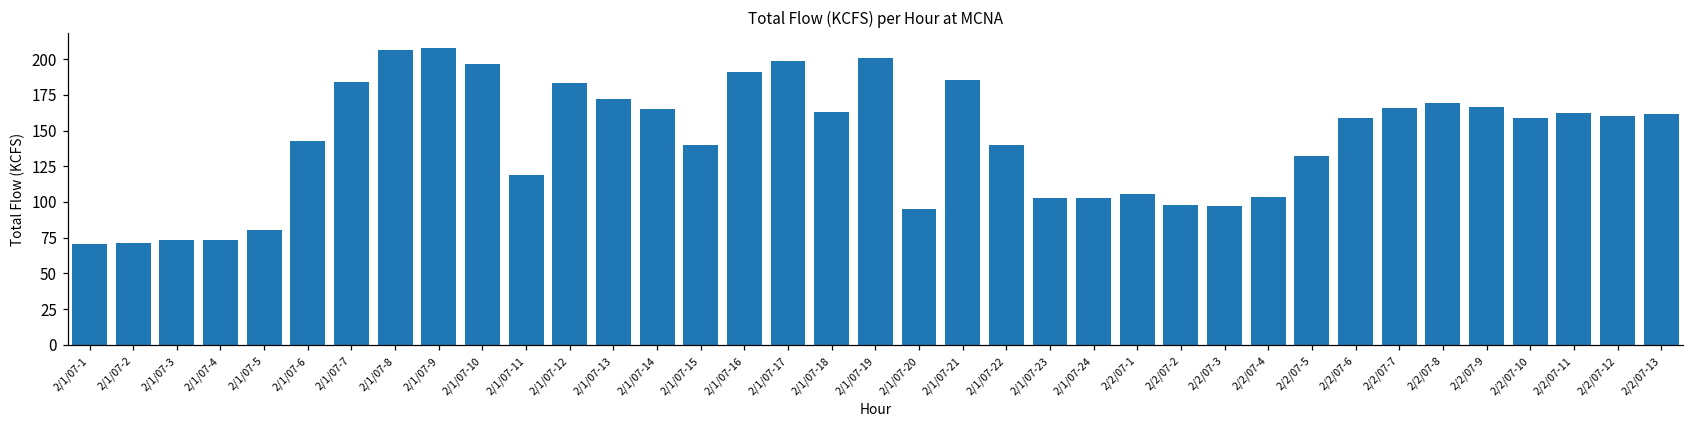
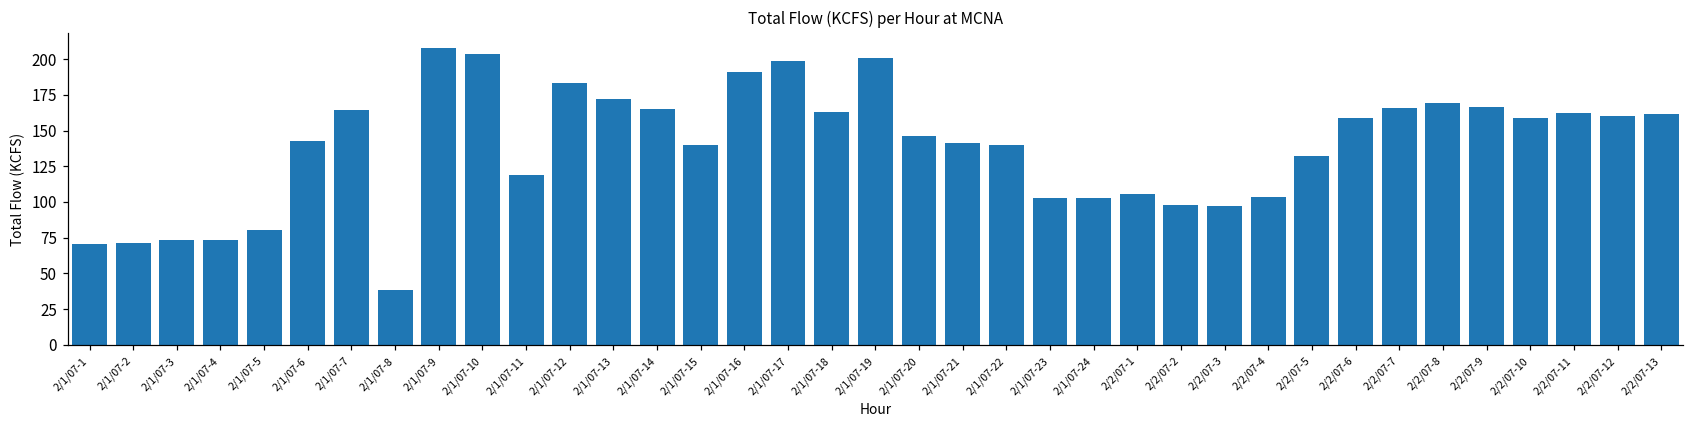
2/1/07-7: 184 -> 164
2/1/07-8: 207 -> 39
2/1/07-10: 197 -> 204
2/1/07-20: 95 -> 146
2/1/07-21: 186 -> 141
